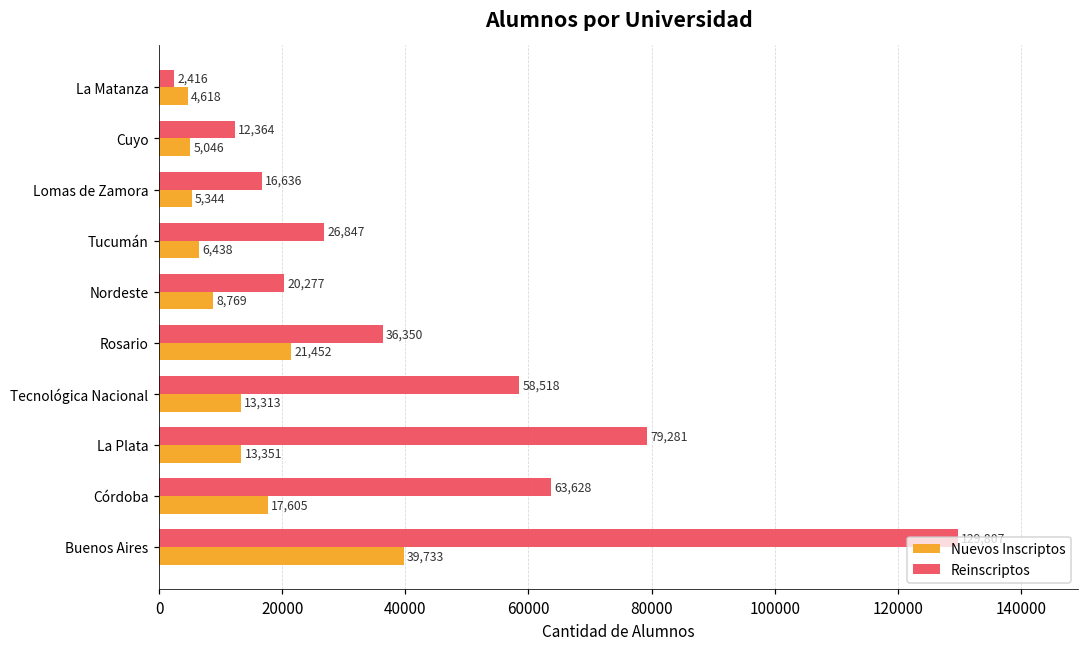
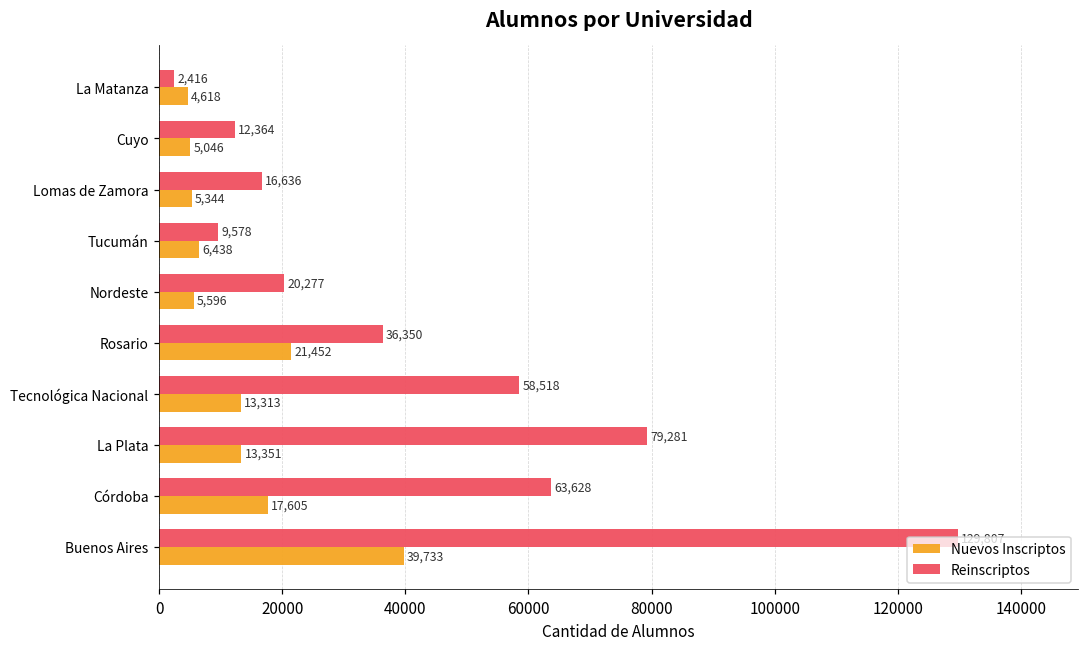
Reinscriptos, Tucumán: 26,847 -> 9,578
Nuevos Inscriptos, Nordeste: 8,769 -> 5,596
